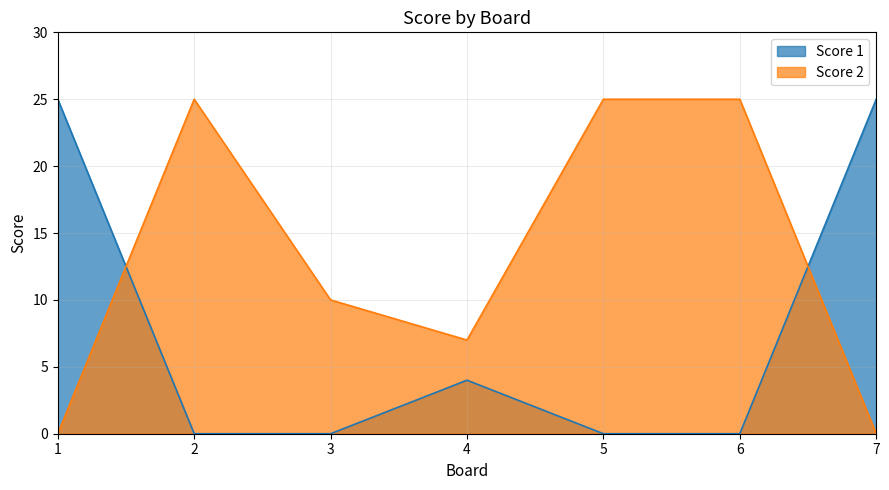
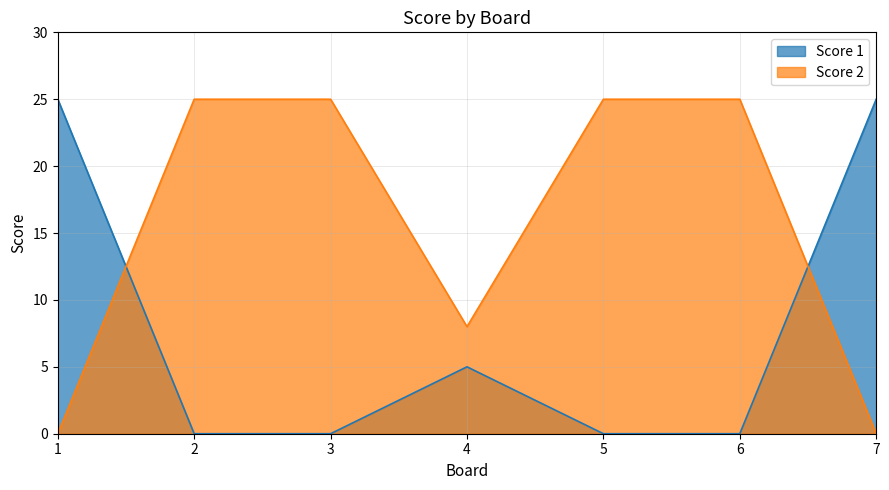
Score 2, 3: 10 -> 25
Score 1, 4: 4 -> 5
Score 2, 4: 7 -> 8
